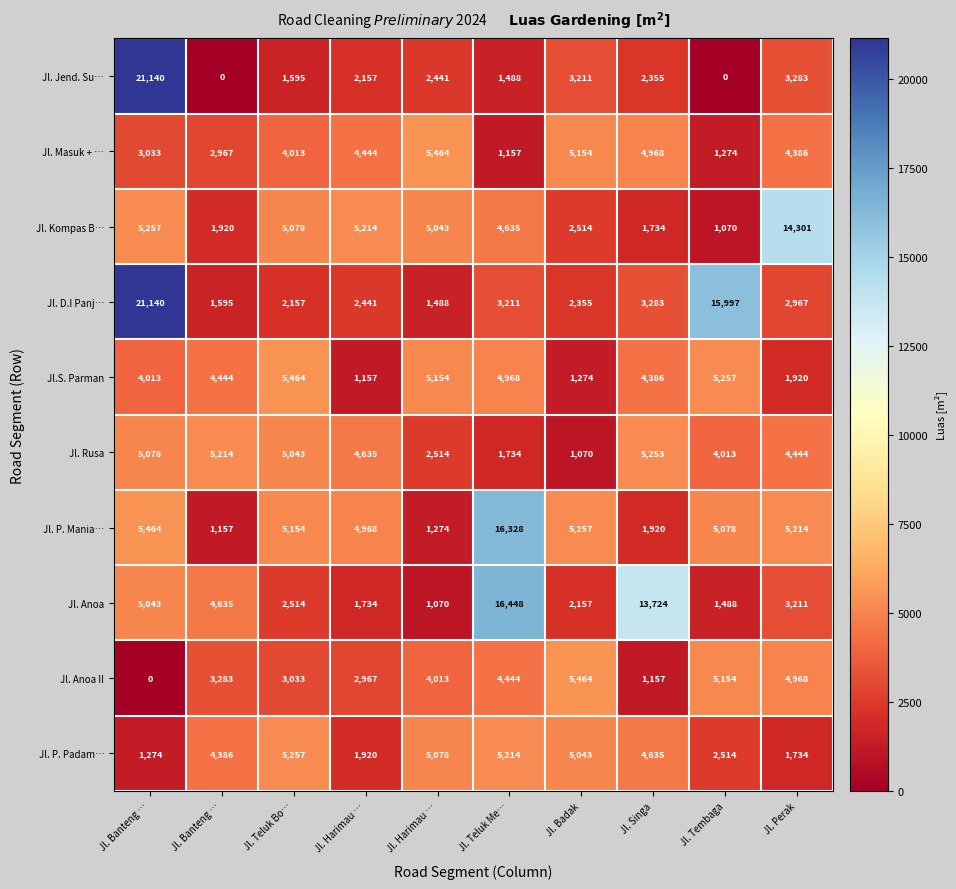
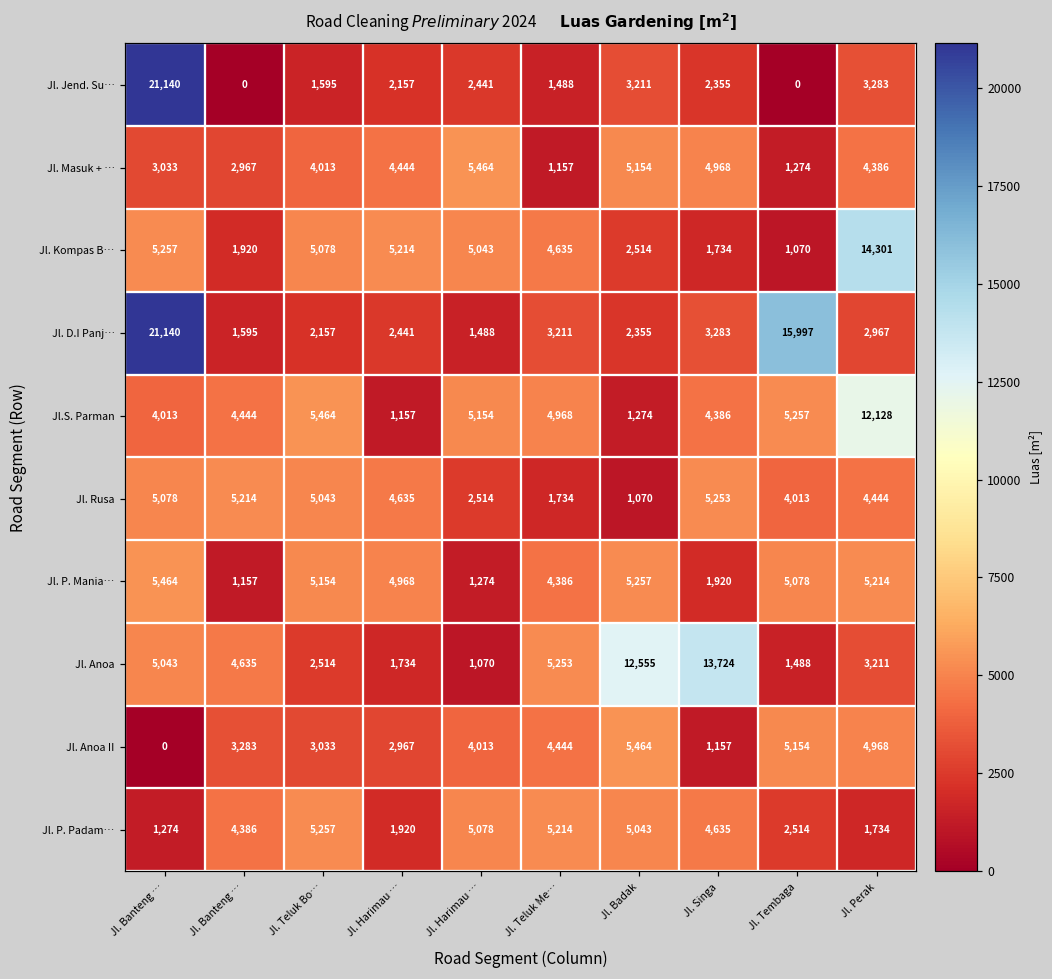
Jl.S. Parman, Jl. Perak: 1,920 -> 12,128
Jl. P. Mania…, Jl. Teluk Me…: 16,328 -> 4,386
Jl. Anoa, Jl. Teluk Me…: 16,448 -> 5,253
Jl. Anoa, Jl. Badak: 2,157 -> 12,555
